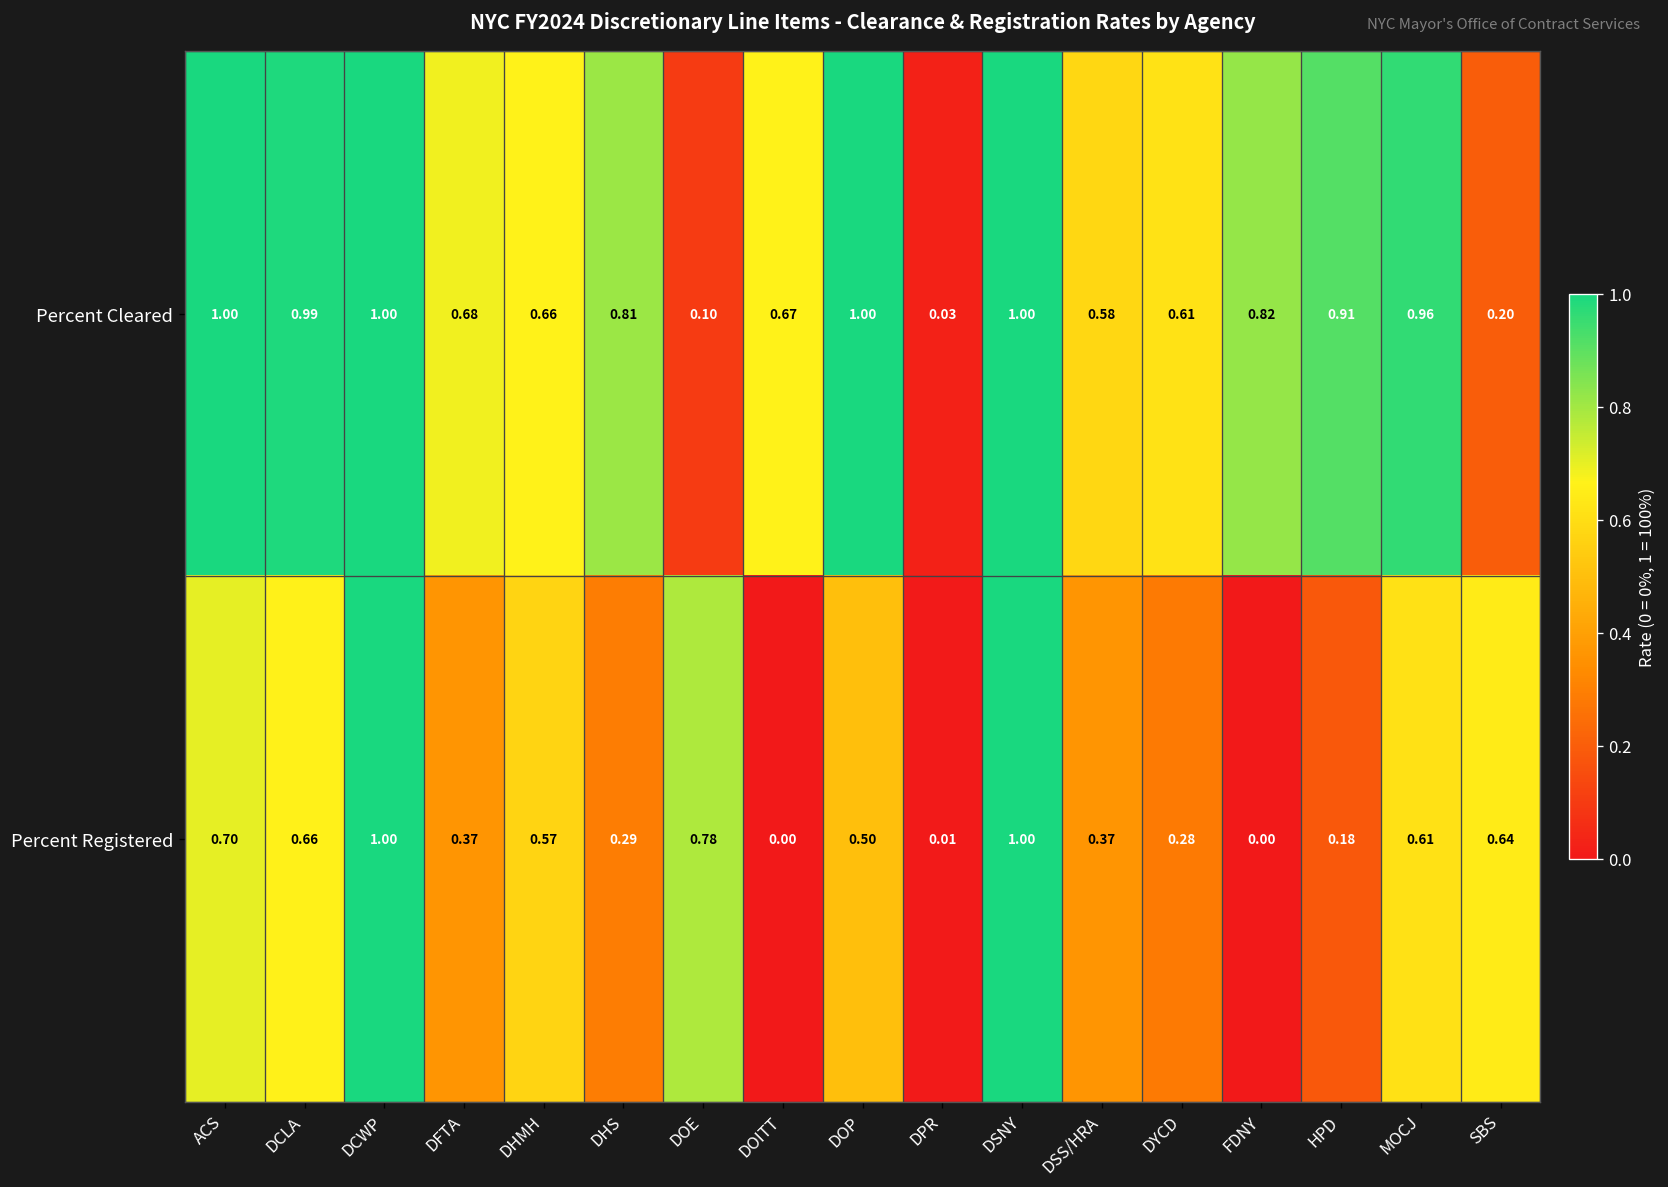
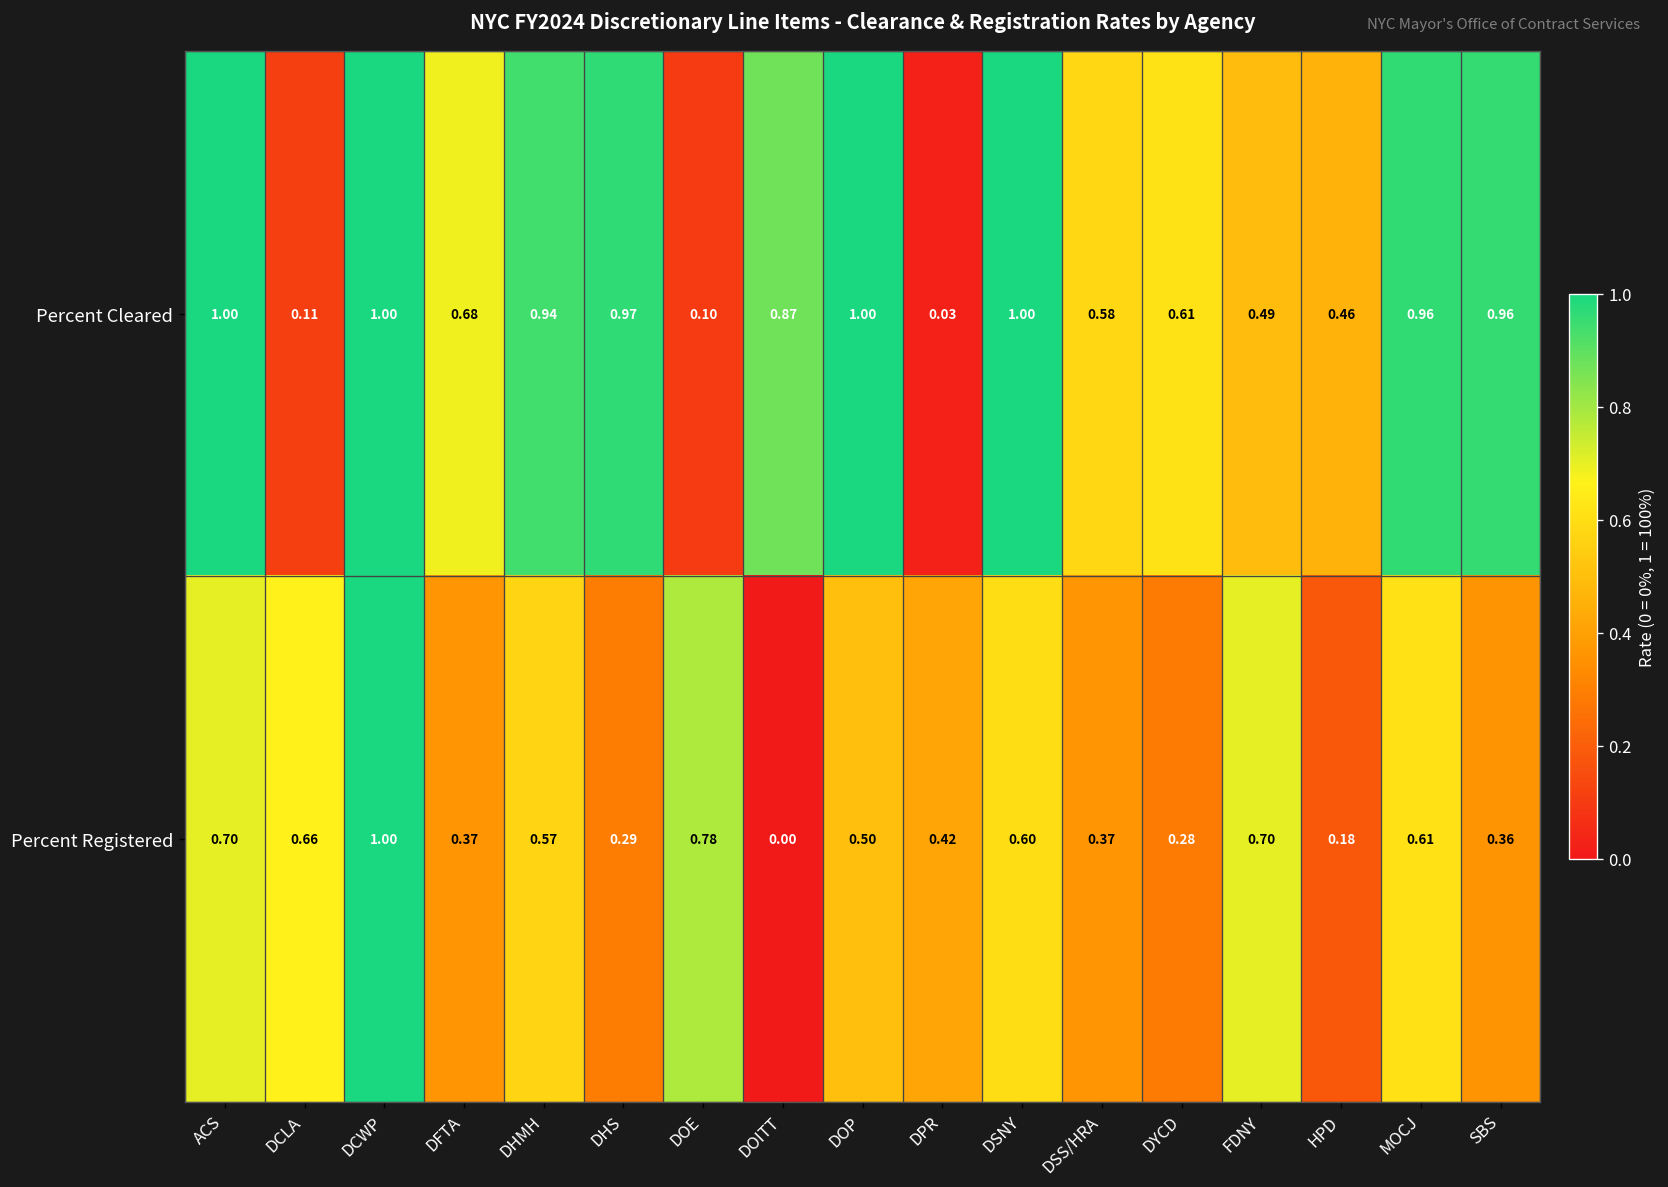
Percent Cleared, DCLA: 0.99 -> 0.11
Percent Cleared, DHMH: 0.66 -> 0.94
Percent Cleared, DHS: 0.81 -> 0.97
Percent Cleared, DOITT: 0.67 -> 0.87
Percent Cleared, FDNY: 0.82 -> 0.49
Percent Cleared, HPD: 0.91 -> 0.46
Percent Cleared, SBS: 0.20 -> 0.96
Percent Registered, DPR: 0.01 -> 0.42
Percent Registered, DSNY: 1.00 -> 0.60
Percent Registered, FDNY: 0.00 -> 0.70
Percent Registered, SBS: 0.64 -> 0.36
